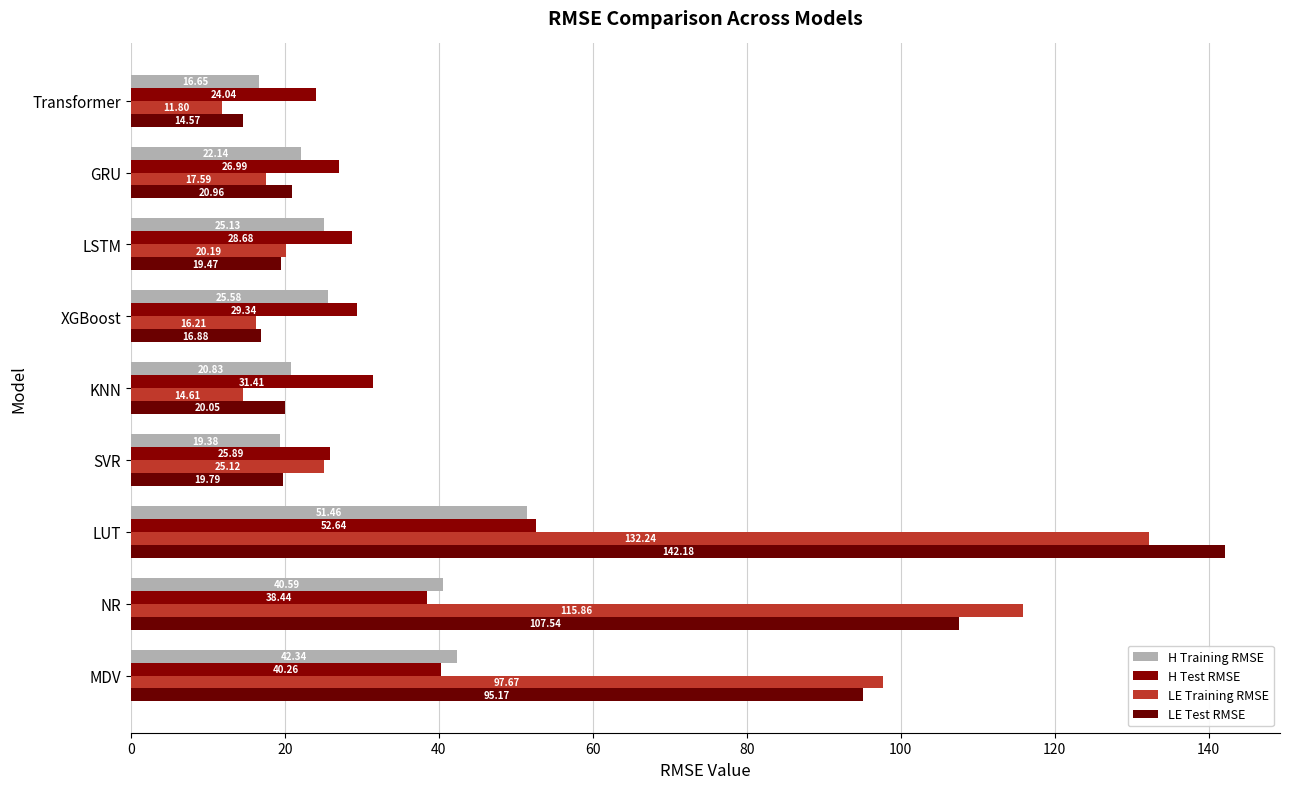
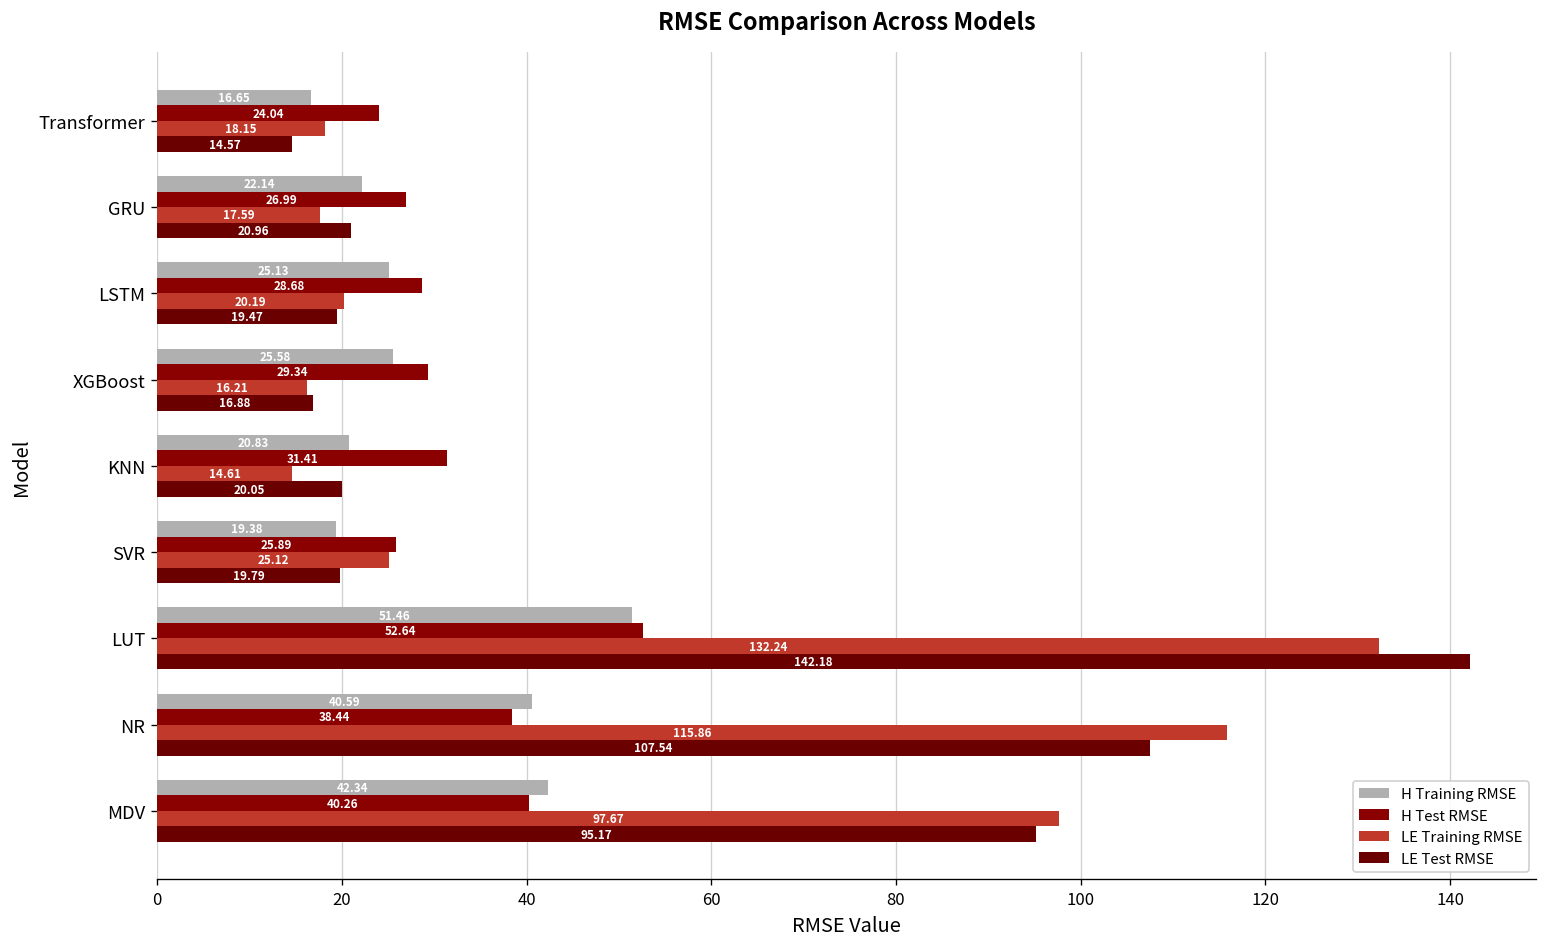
LE Training RMSE, Transformer: 11.80 -> 18.15
